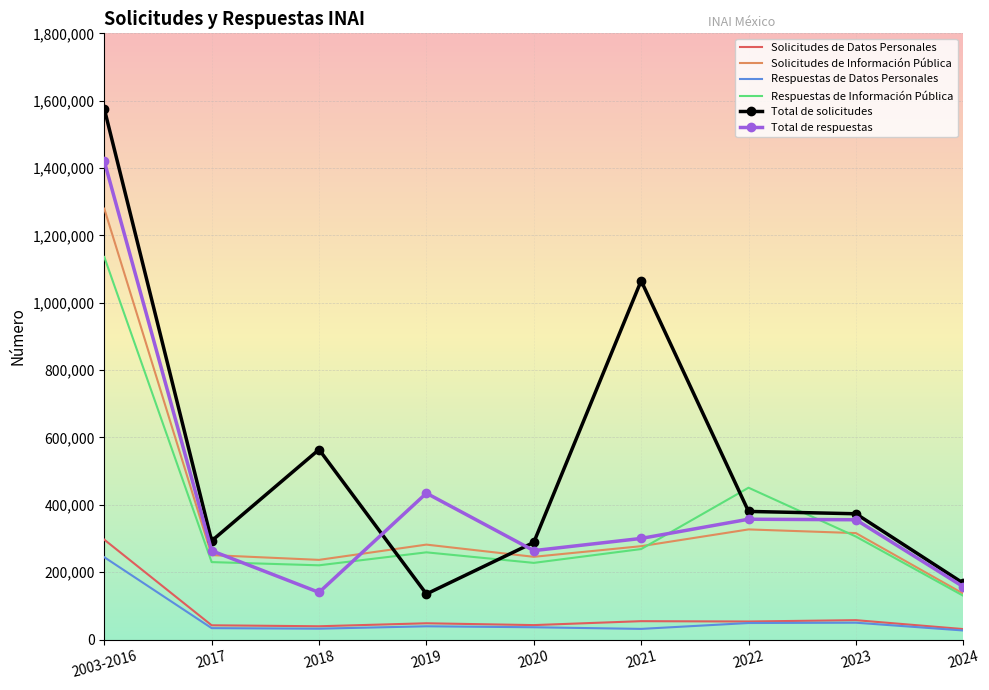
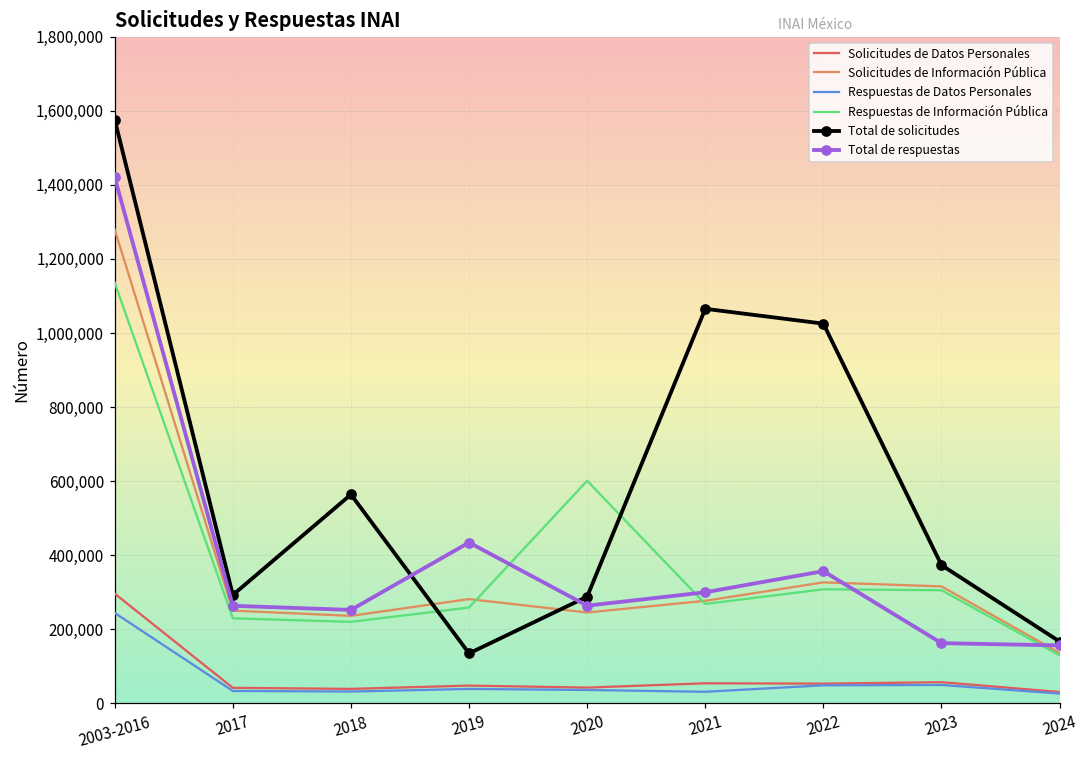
Total de respuestas, 2018: 140,000 -> 250,000
Respuestas de Información Pública, 2020: 230,000 -> 600,000
Respuestas de Información Pública, 2022: 450,000 -> 310,000
Total de solicitudes, 2022: 380,000 -> 1,030,000
Total de respuestas, 2023: 360,000 -> 160,000
